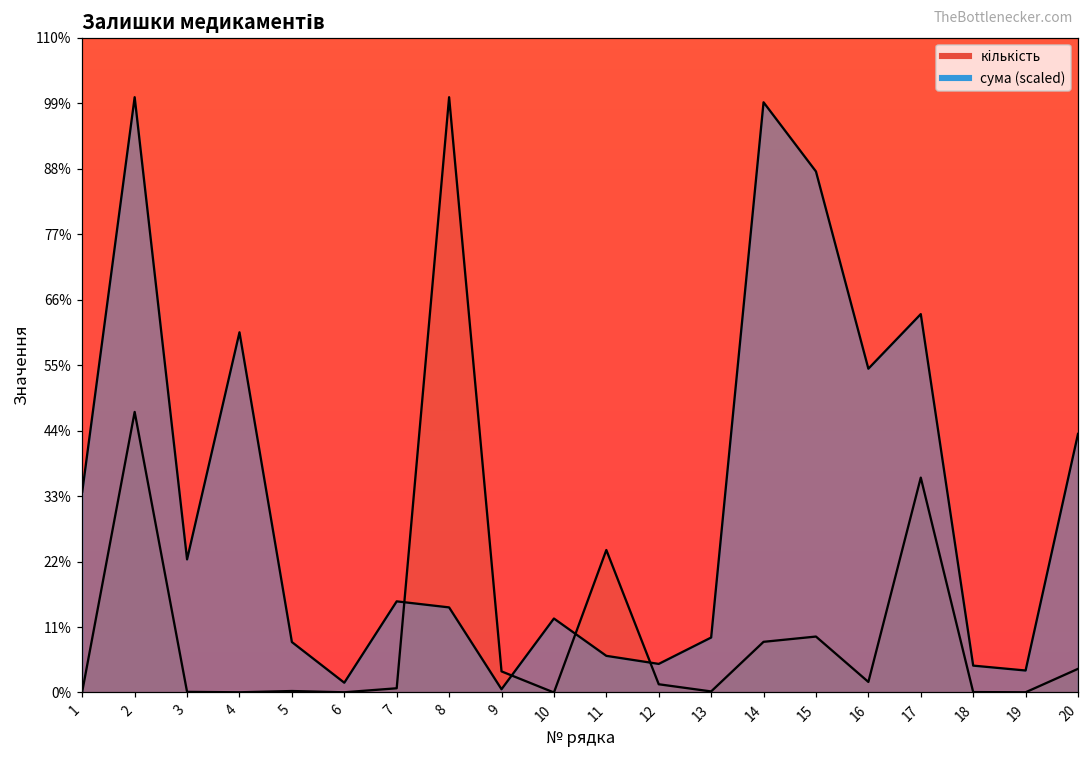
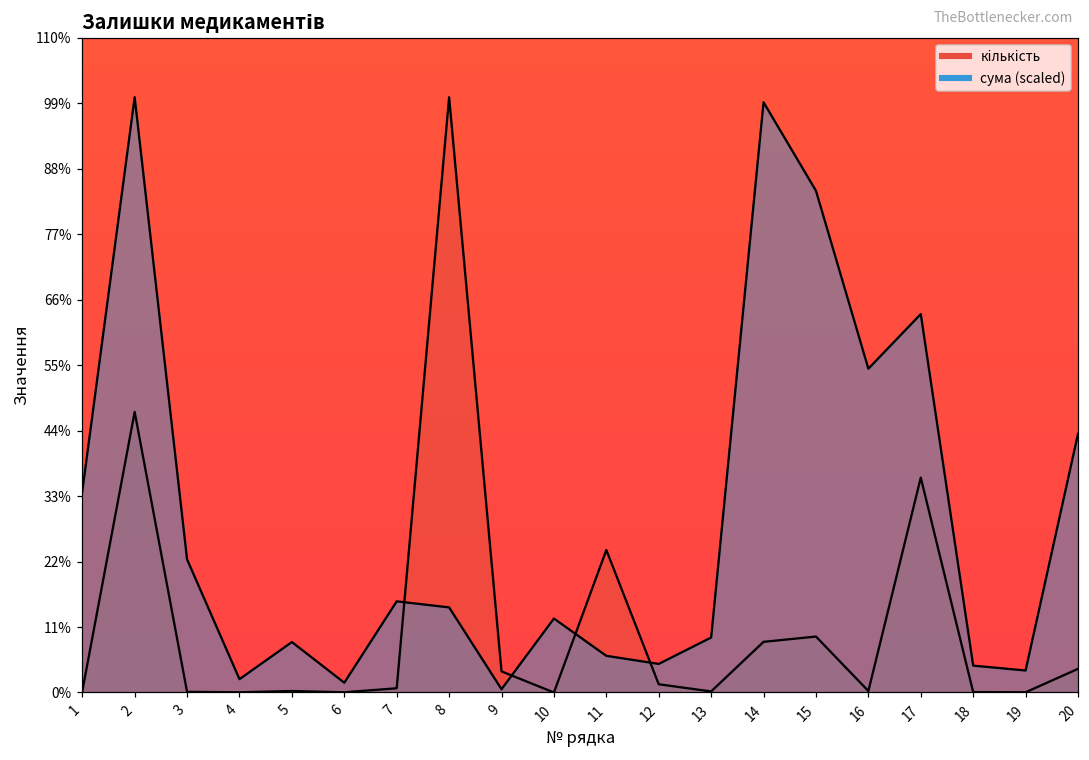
сума (scaled), 4: 61% -> 2%
сума (scaled), 15: 88% -> 84%
кількість, 16: 2% -> 0%
